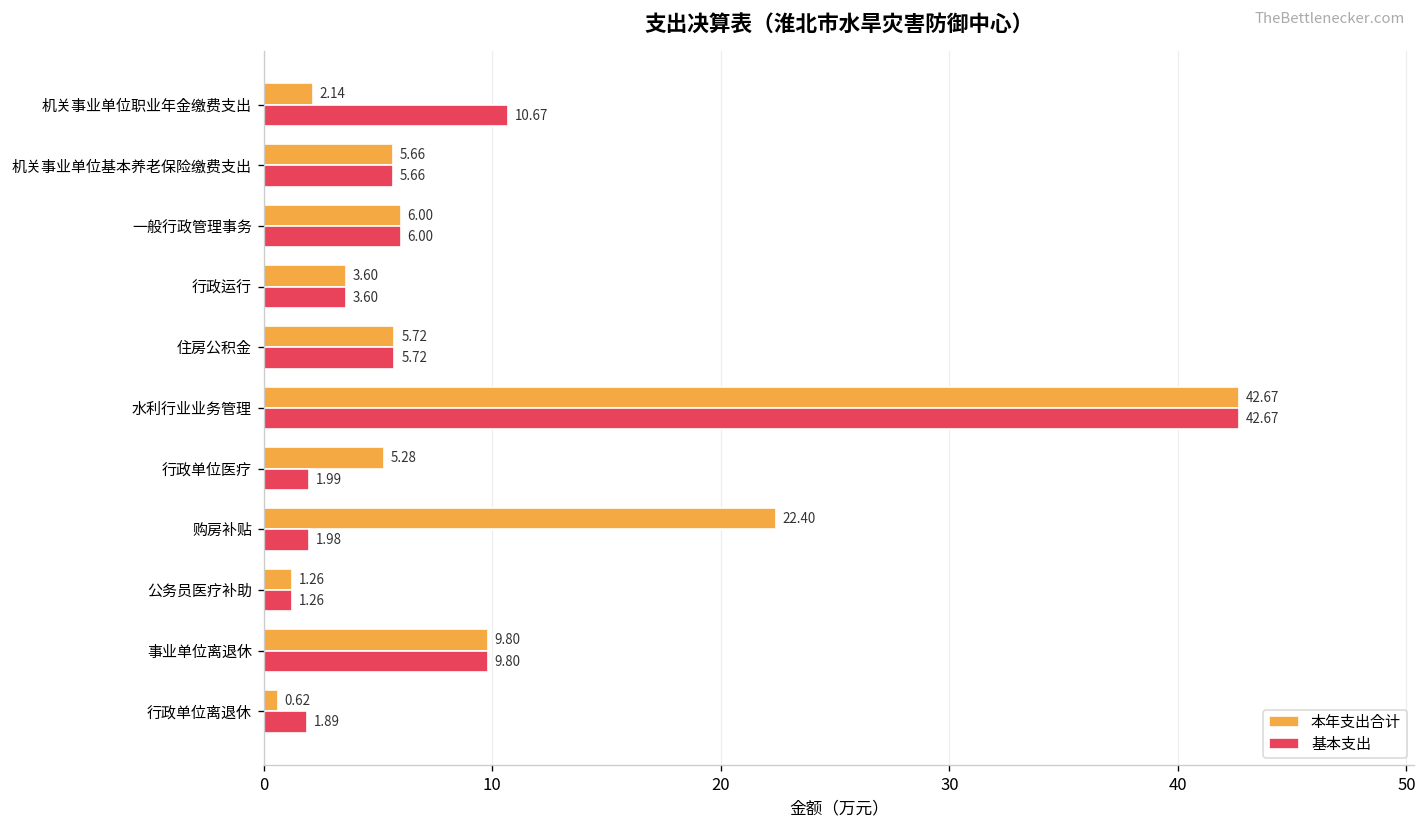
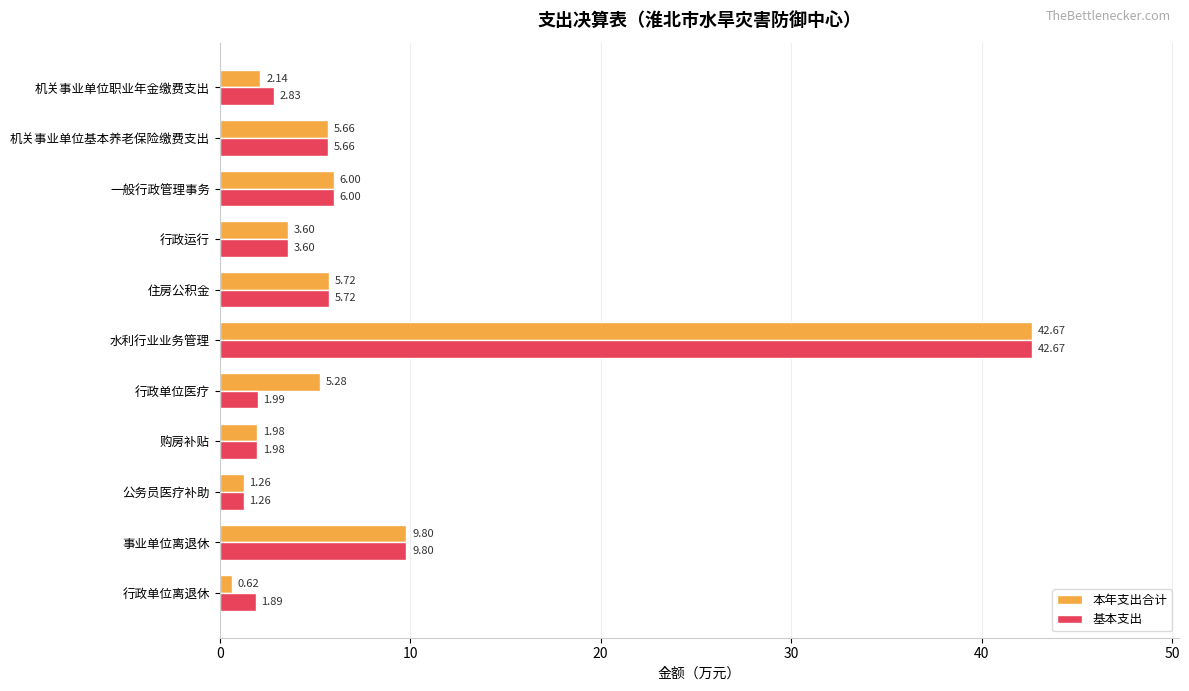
基本支出, 机关事业单位职业年金缴费支出: 10.67 -> 2.83
本年支出合计, 购房补贴: 22.40 -> 1.98
